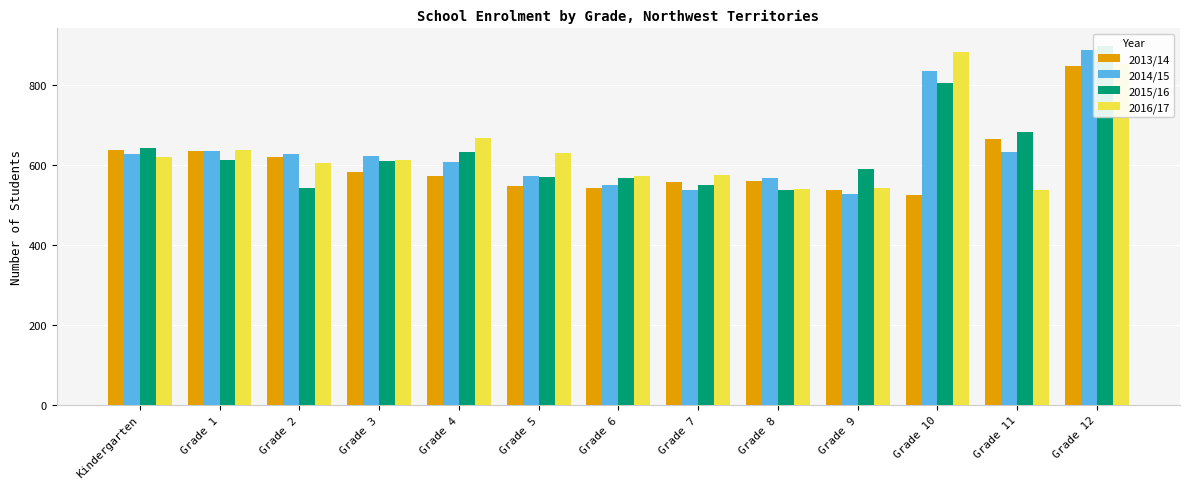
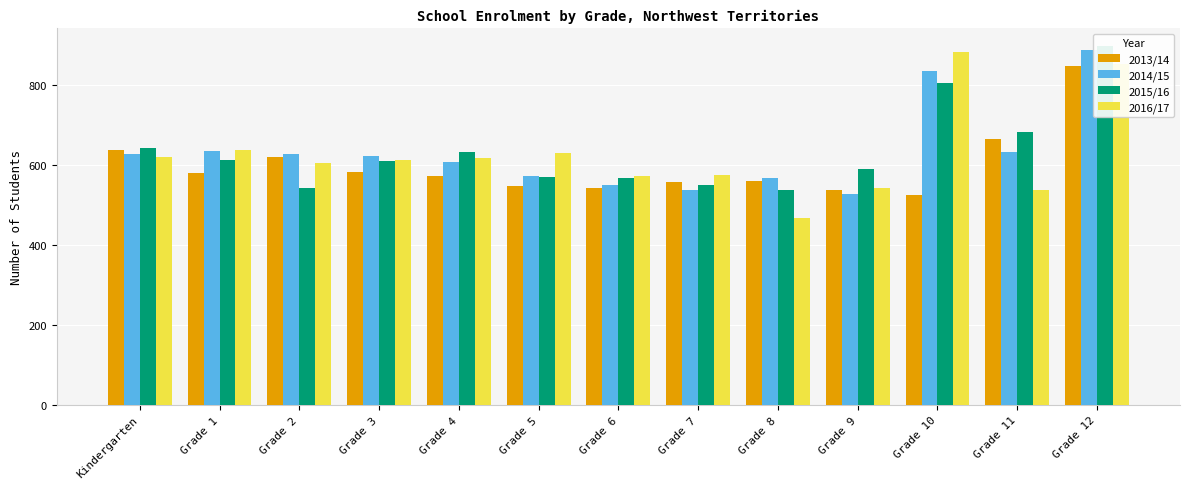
2013/14, Grade 1: 640 -> 580
2016/17, Grade 4: 670 -> 620
2016/17, Grade 8: 540 -> 470
